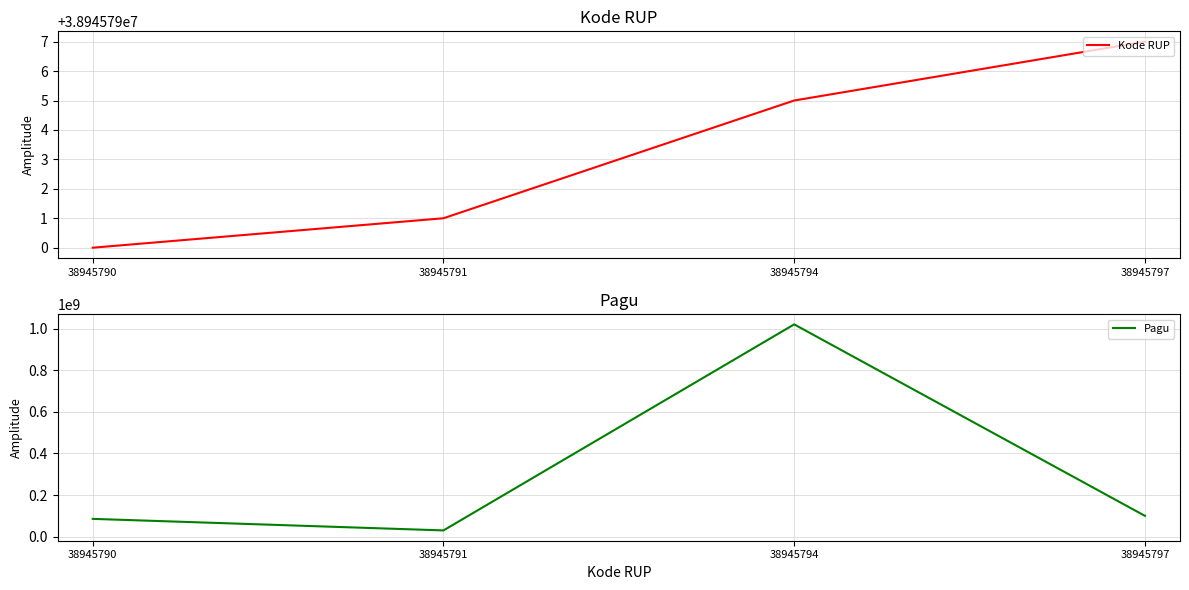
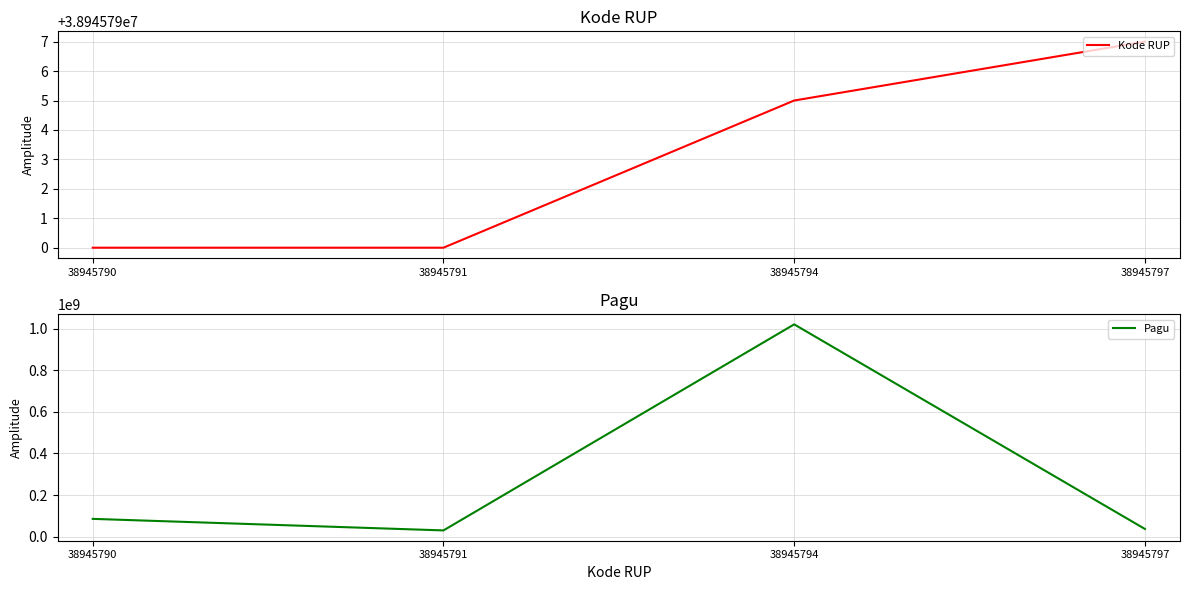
Kode RUP, 38945791: 38945791 -> 38945790
Pagu, 38945797: 100000000 -> 40000000
